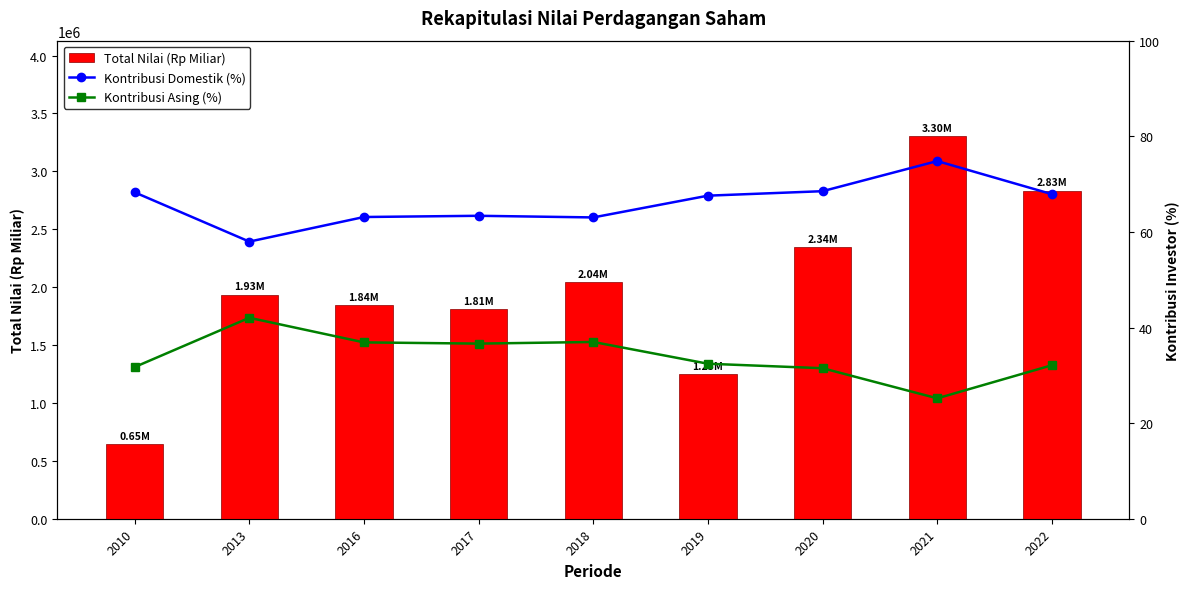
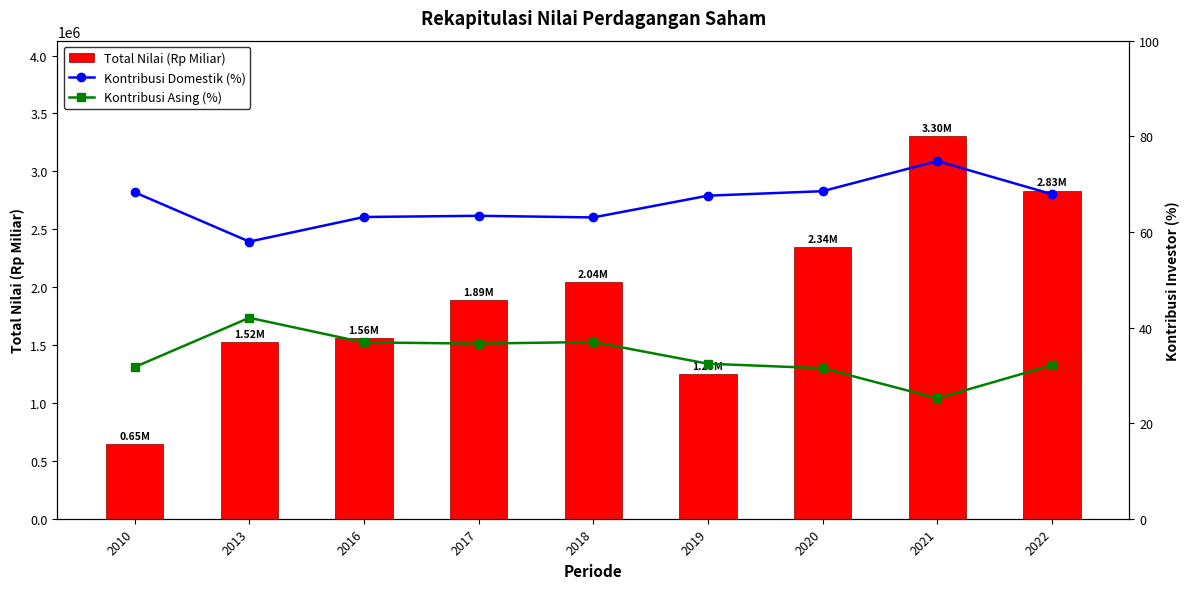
Total Nilai (Rp Miliar), 2013: 1.93M -> 1.52M
Total Nilai (Rp Miliar), 2016: 1.84M -> 1.56M
Total Nilai (Rp Miliar), 2017: 1.81M -> 1.89M
